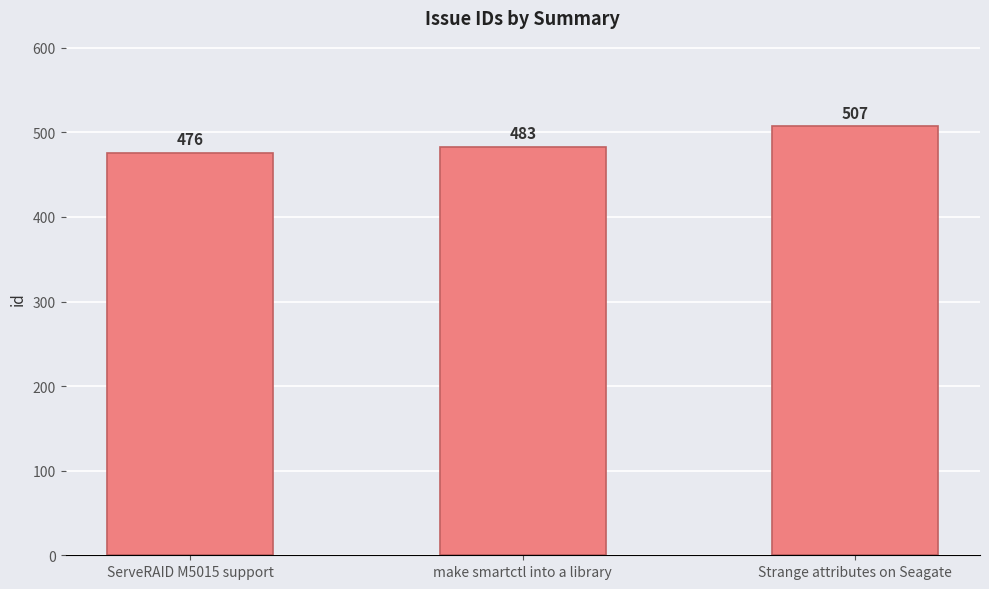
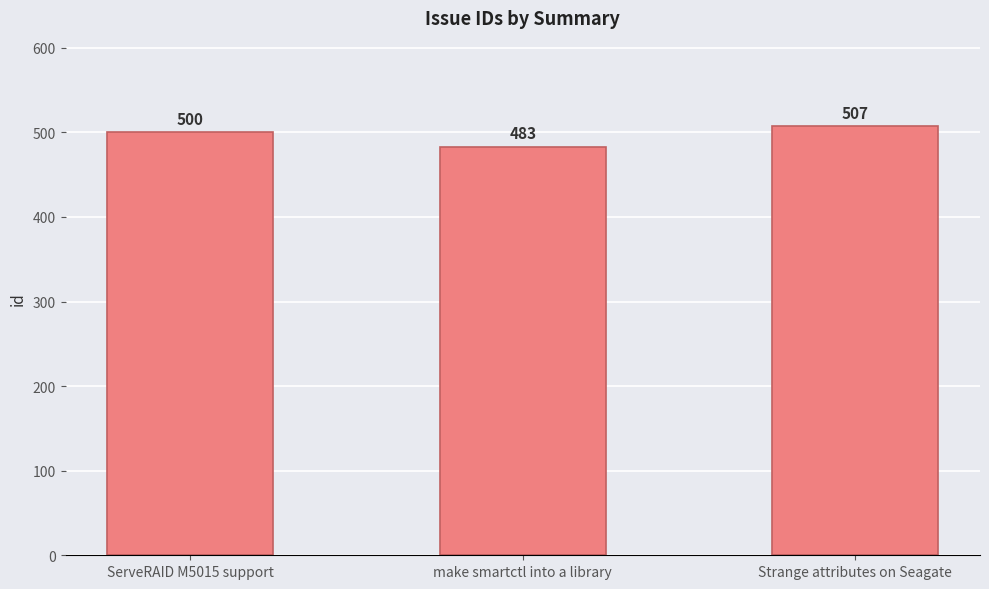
ServeRAID M5015 support: 476 -> 500
